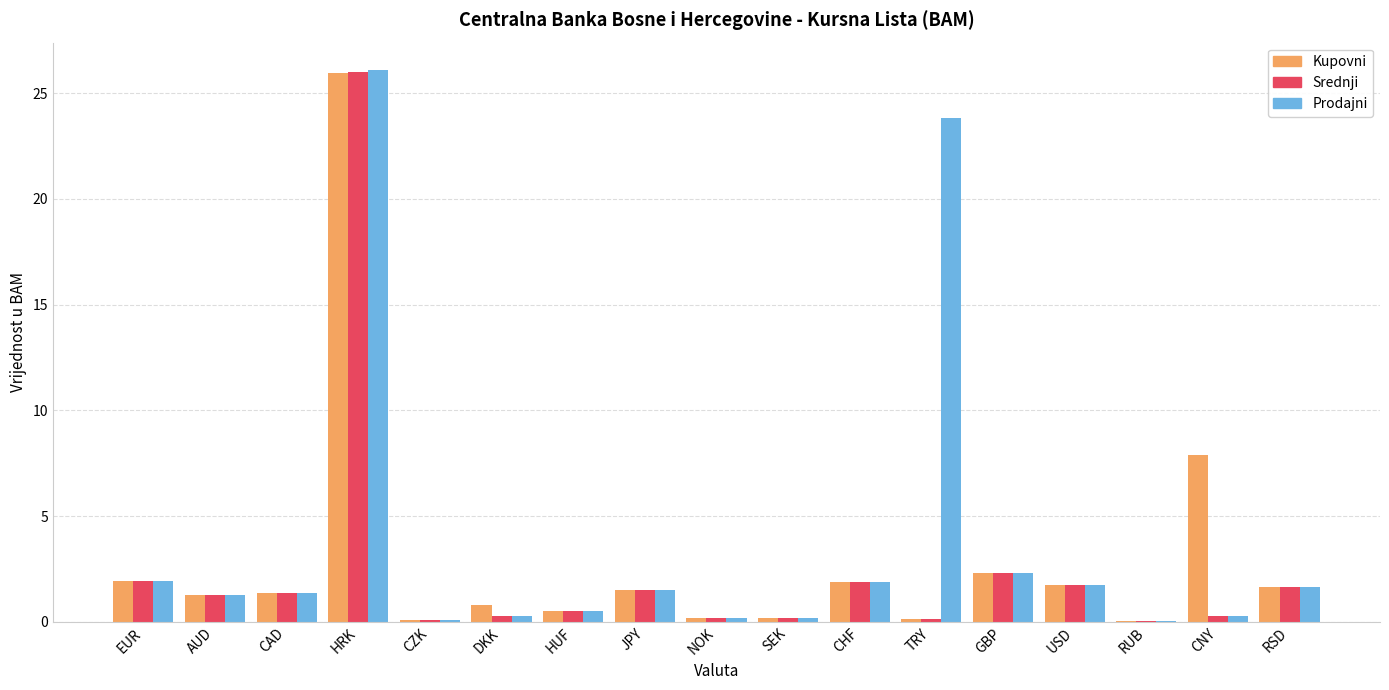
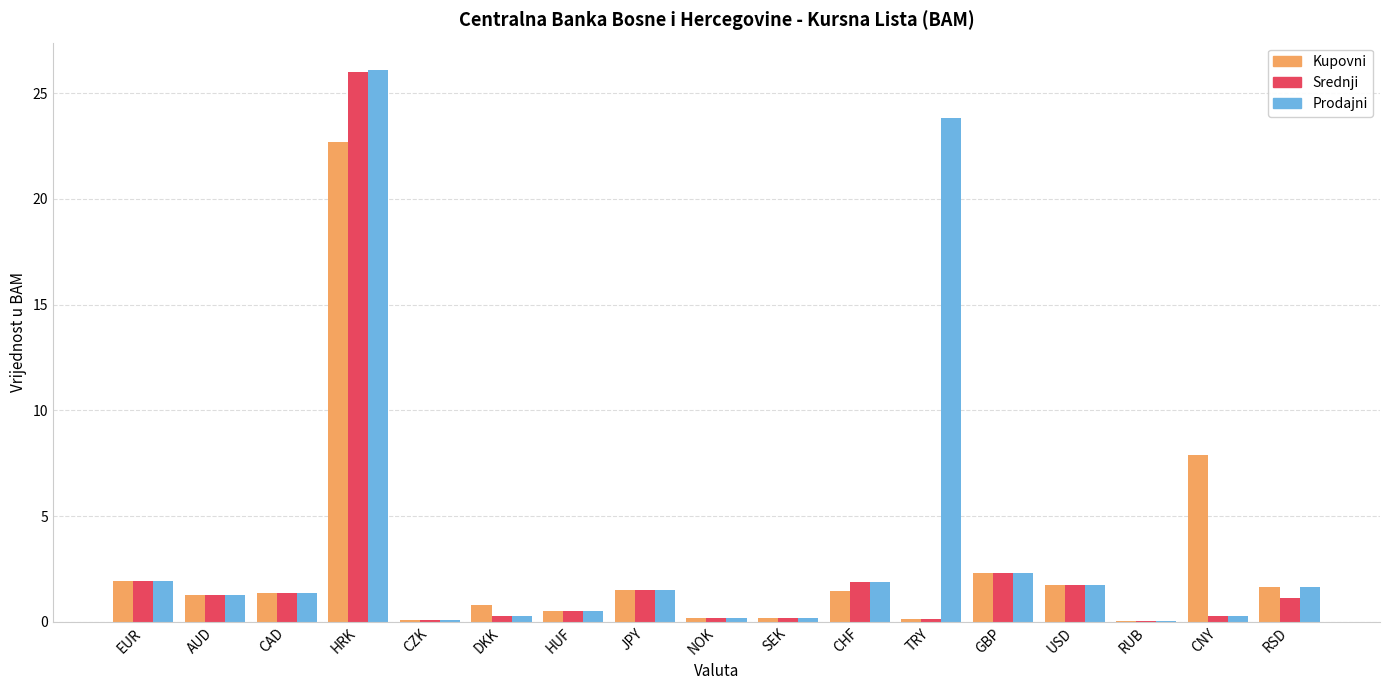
Kupovni, HRK: 26.0 -> 22.7
Kupovni, CHF: 1.9 -> 1.5
Srednji, RSD: 1.7 -> 1.1
